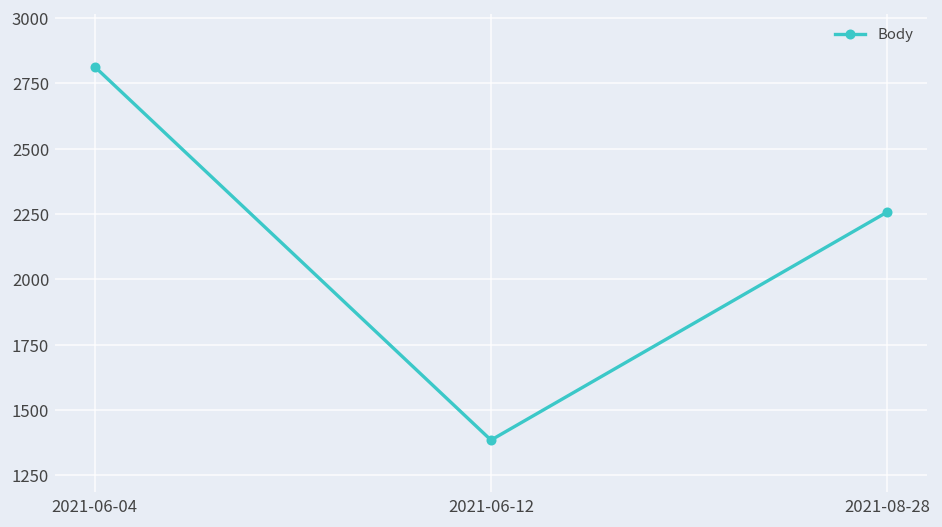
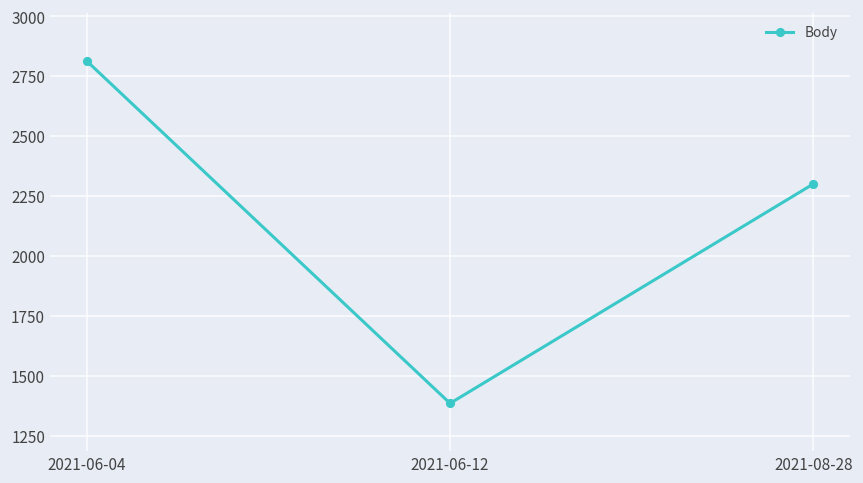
2021-08-28: 2260 -> 2300
